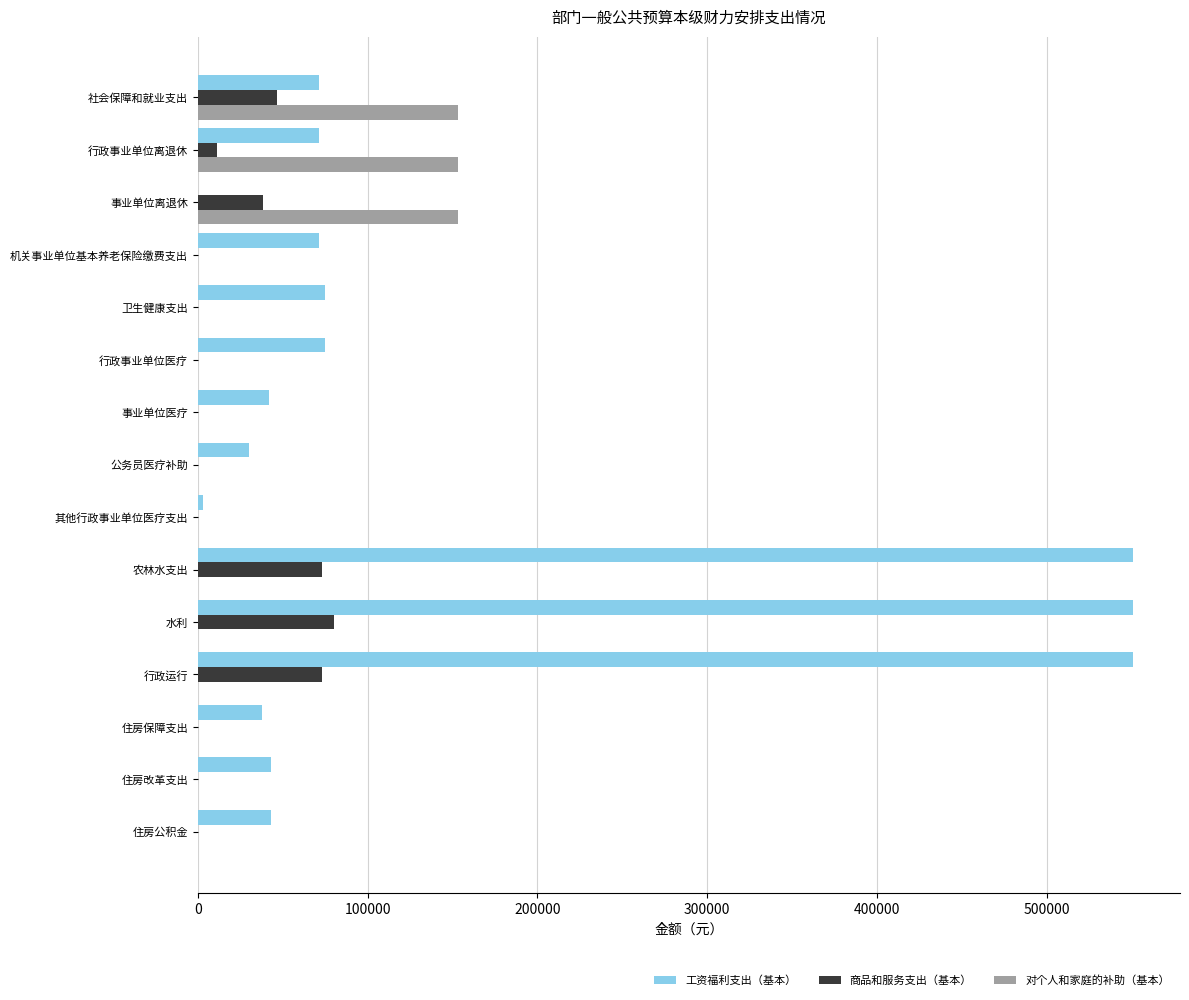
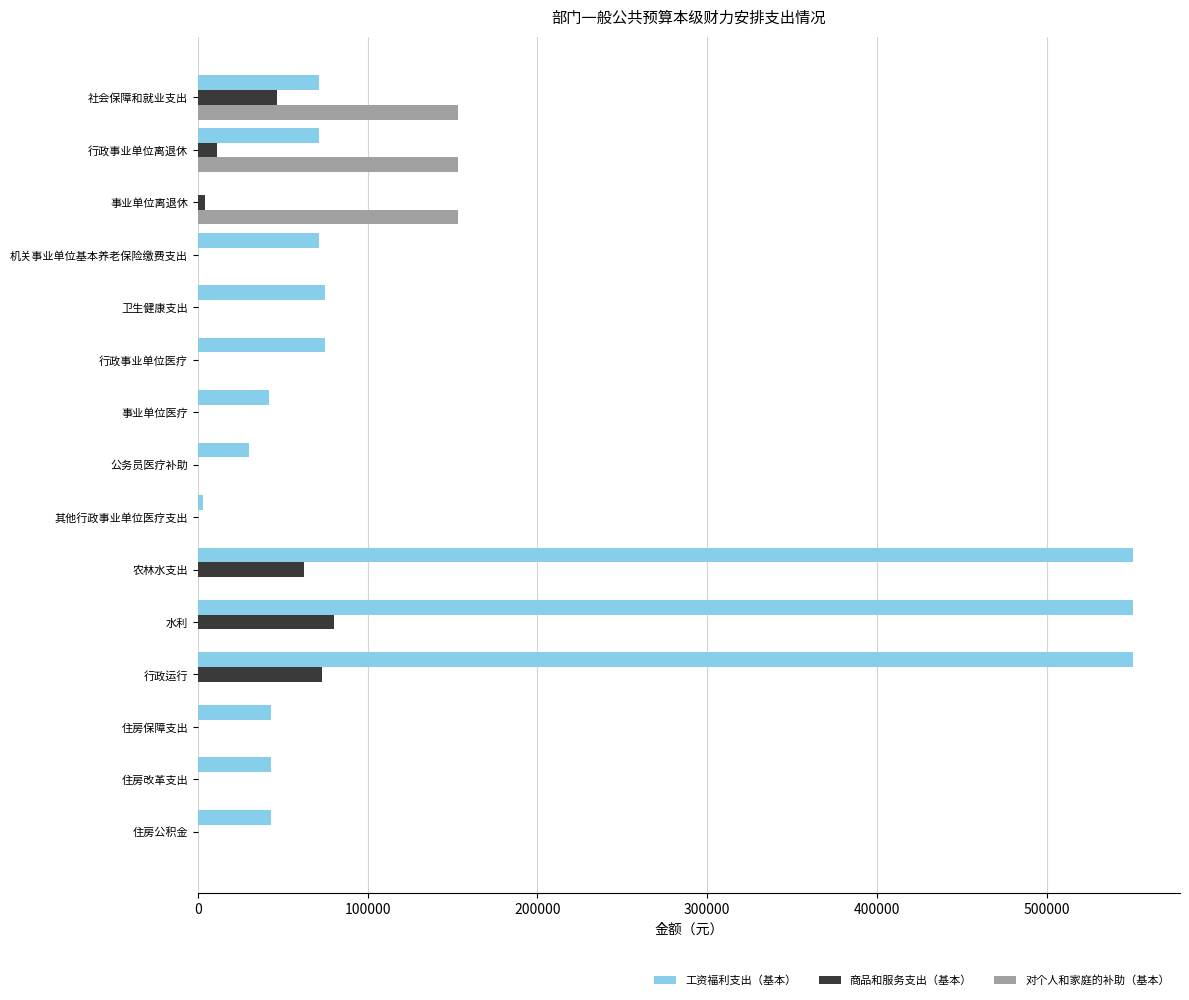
商品和服务支出（基本）, 事业单位离退休: 38000 -> 4000
商品和服务支出（基本）, 农林水支出: 73000 -> 62000
工资福利支出（基本）, 住房保障支出: 38000 -> 43000
